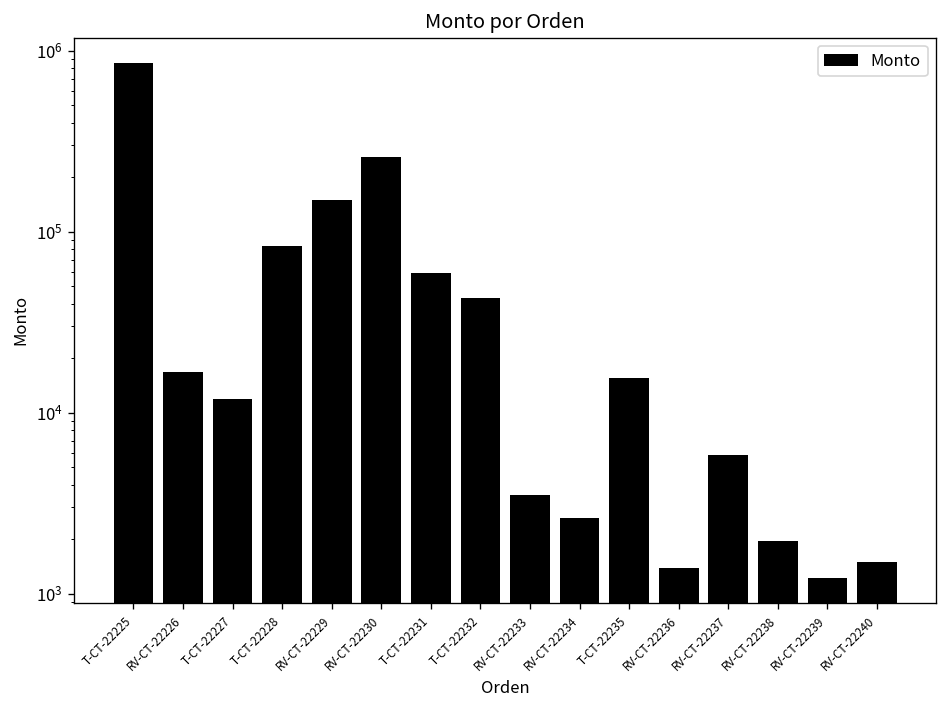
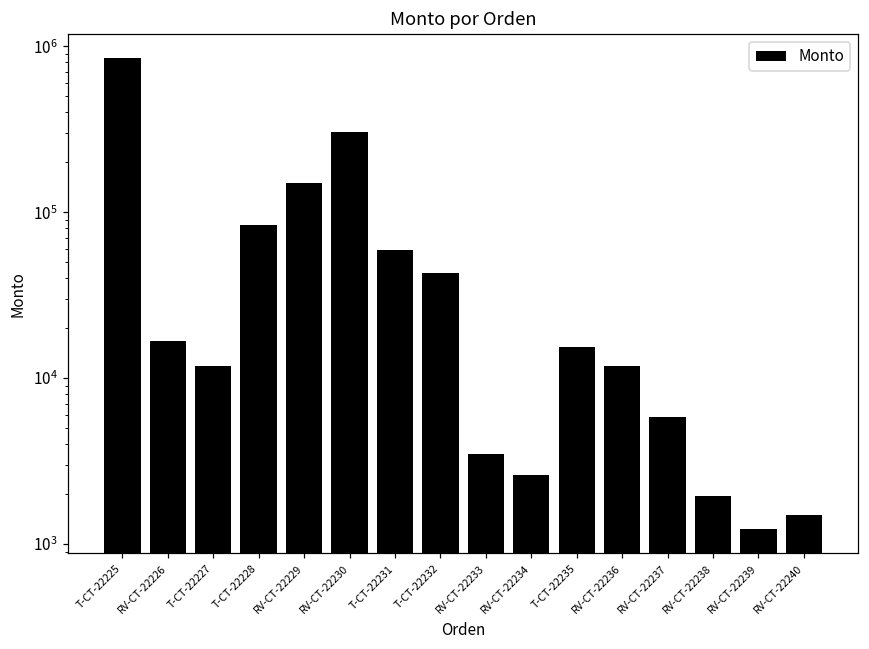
RV-CT-22230: 260000 -> 300000
RV-CT-22236: 1400 -> 12000
